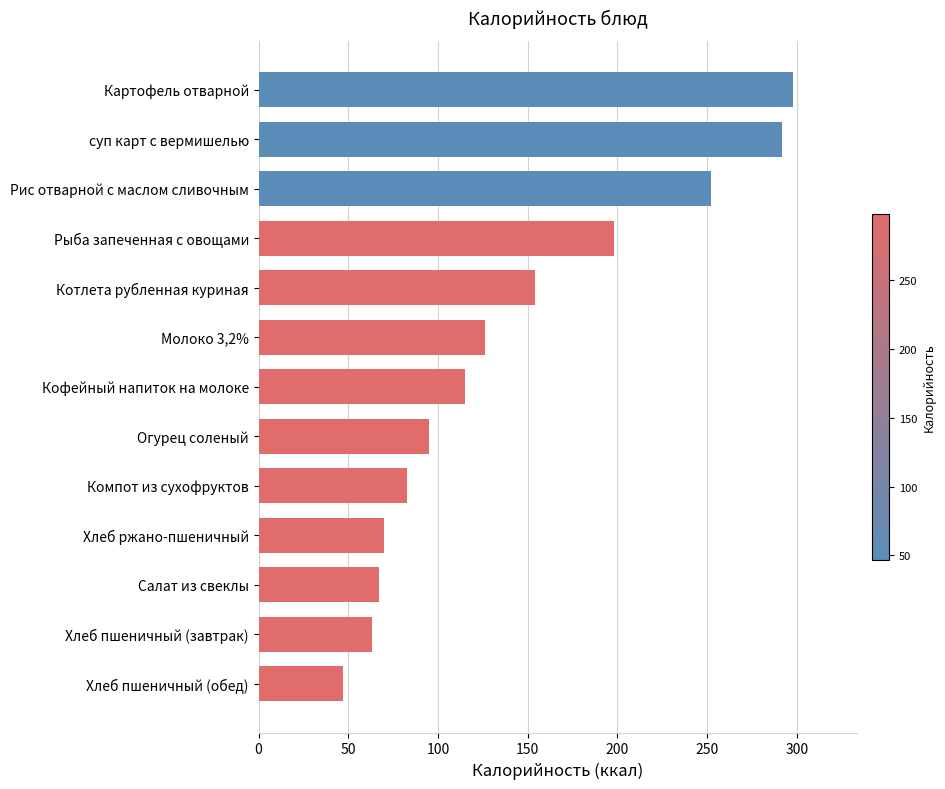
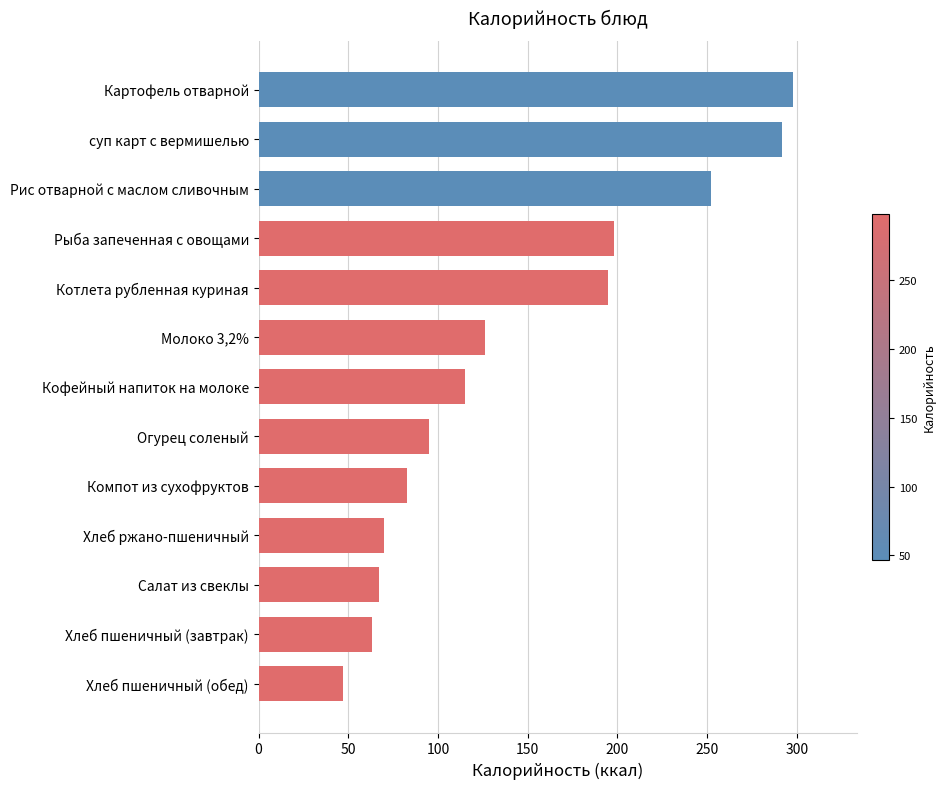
Котлета рубленная куриная: 154 -> 195
